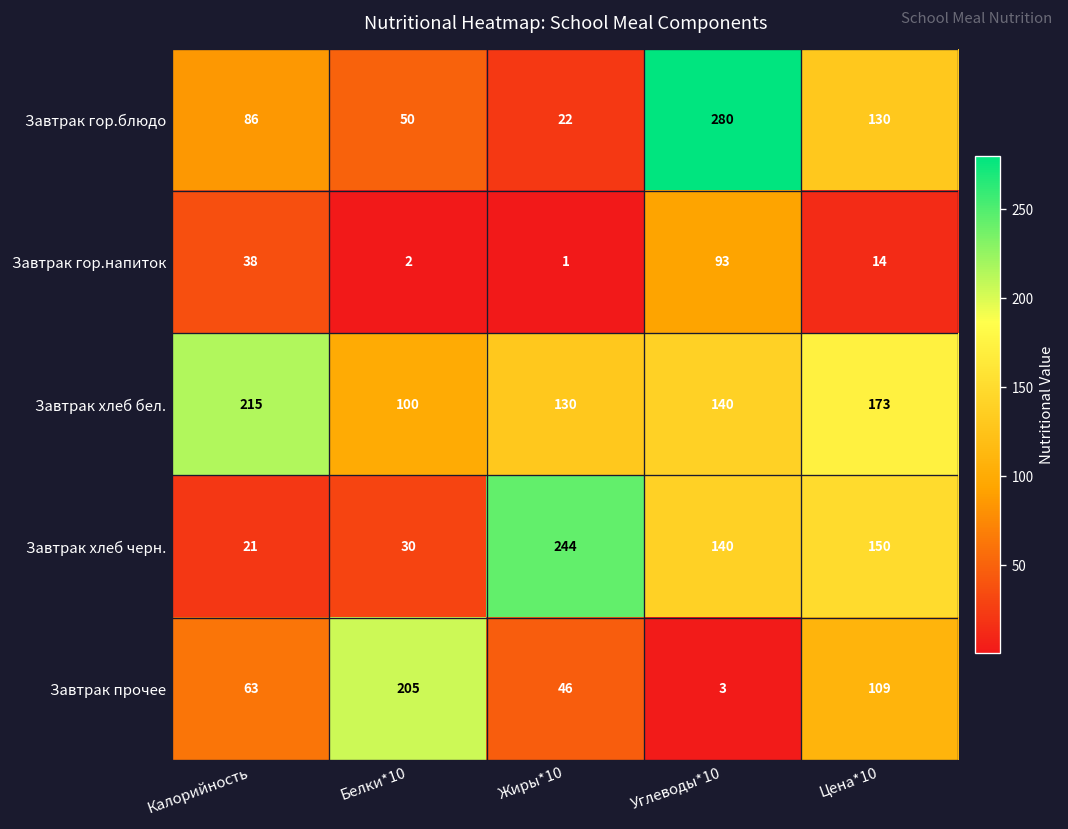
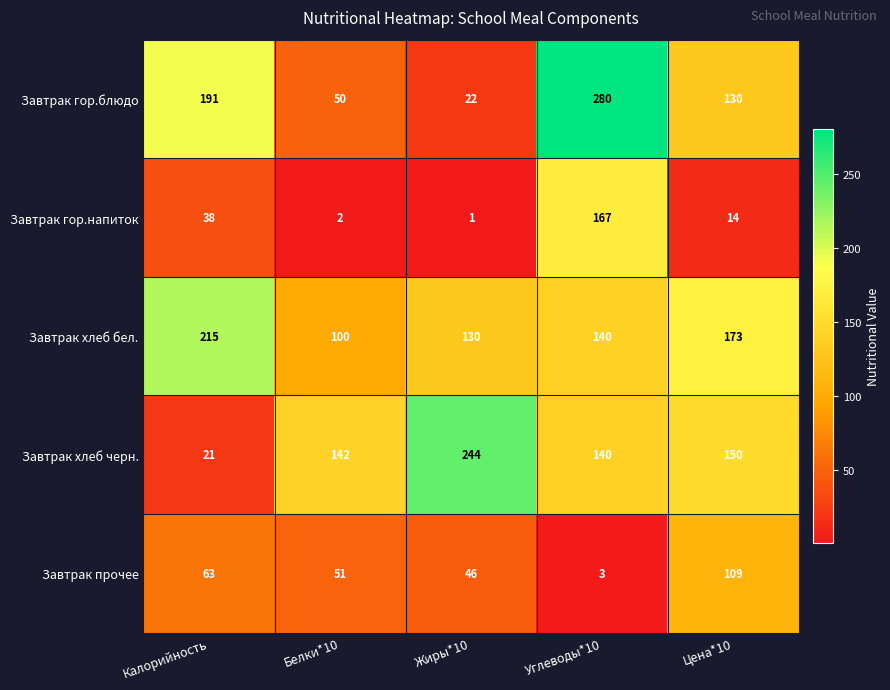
Завтрак гор.блюдо, Калорийность: 86 -> 191
Завтрак гор.напиток, Углеводы*10: 93 -> 167
Завтрак хлеб черн., Белки*10: 30 -> 142
Завтрак прочее, Белки*10: 205 -> 51
